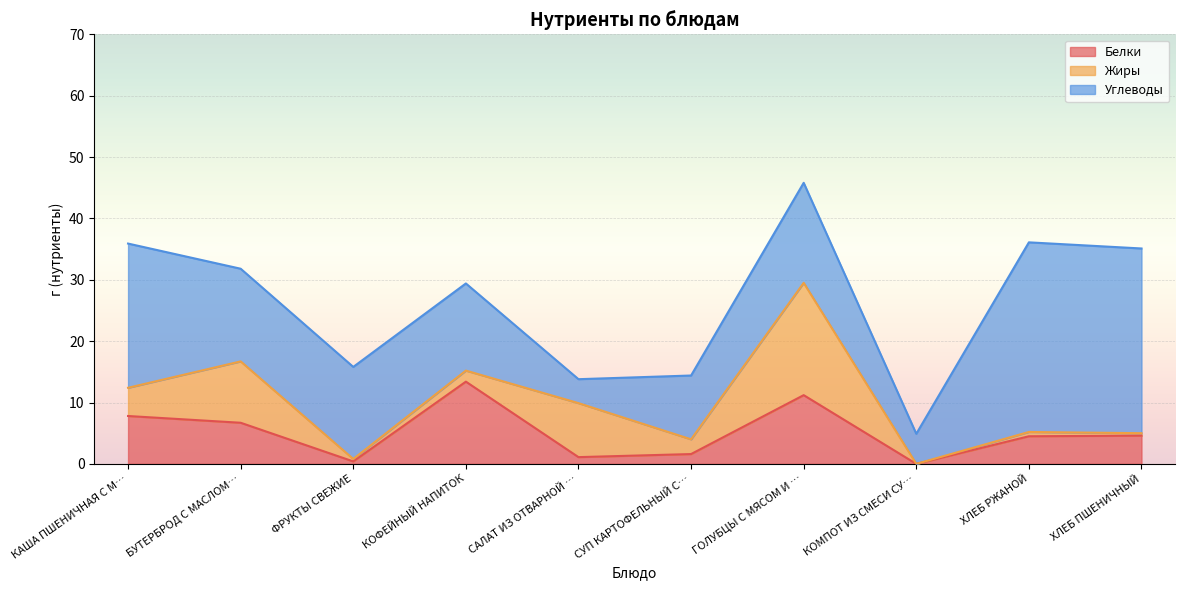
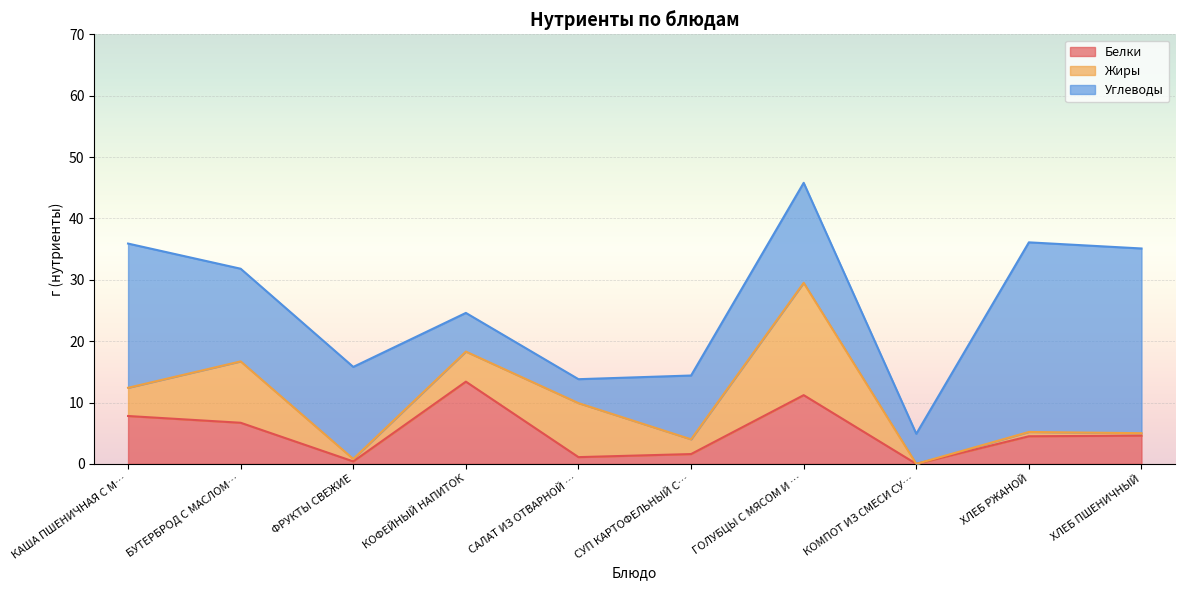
Жиры, КОФЕЙНЫЙ НАПИТОК: 2 -> 5
Углеводы, КОФЕЙНЫЙ НАПИТОК: 14 -> 6
